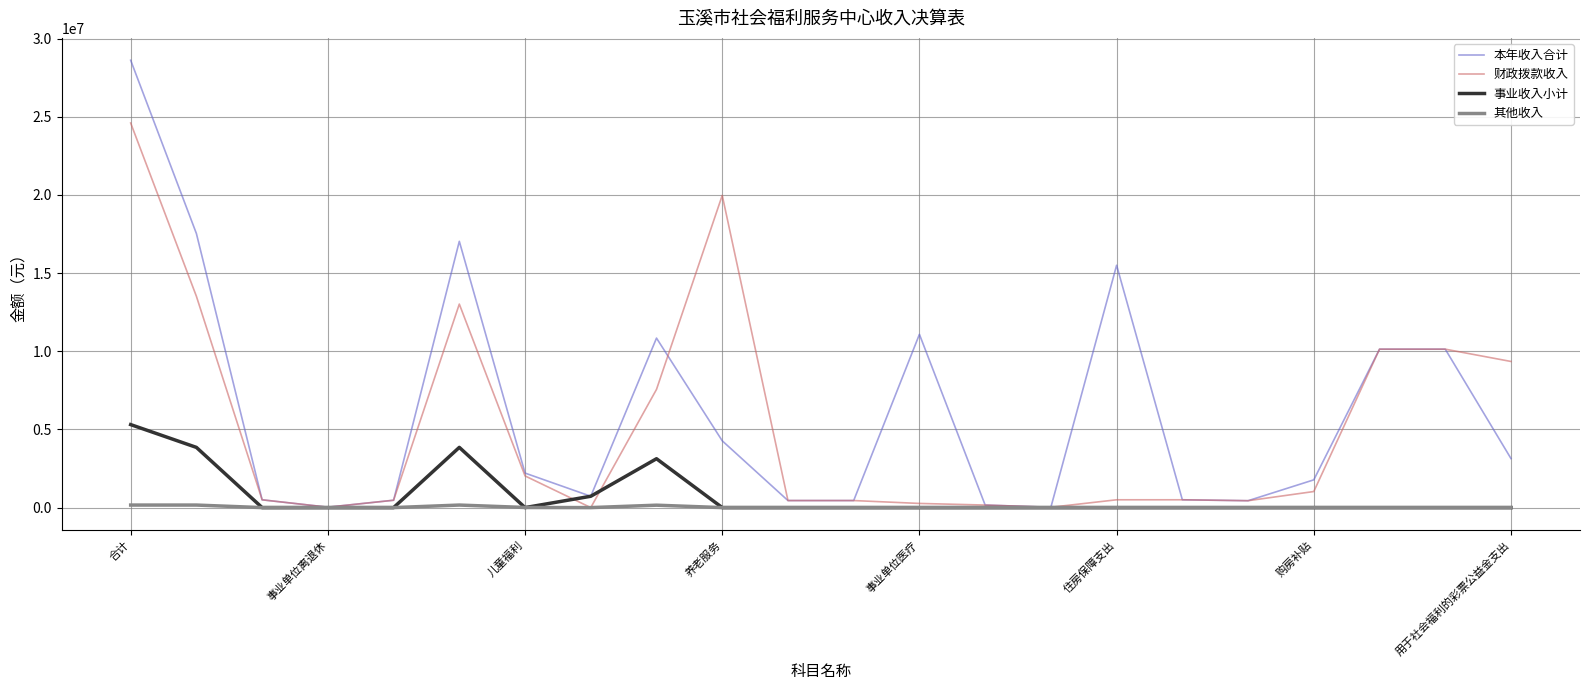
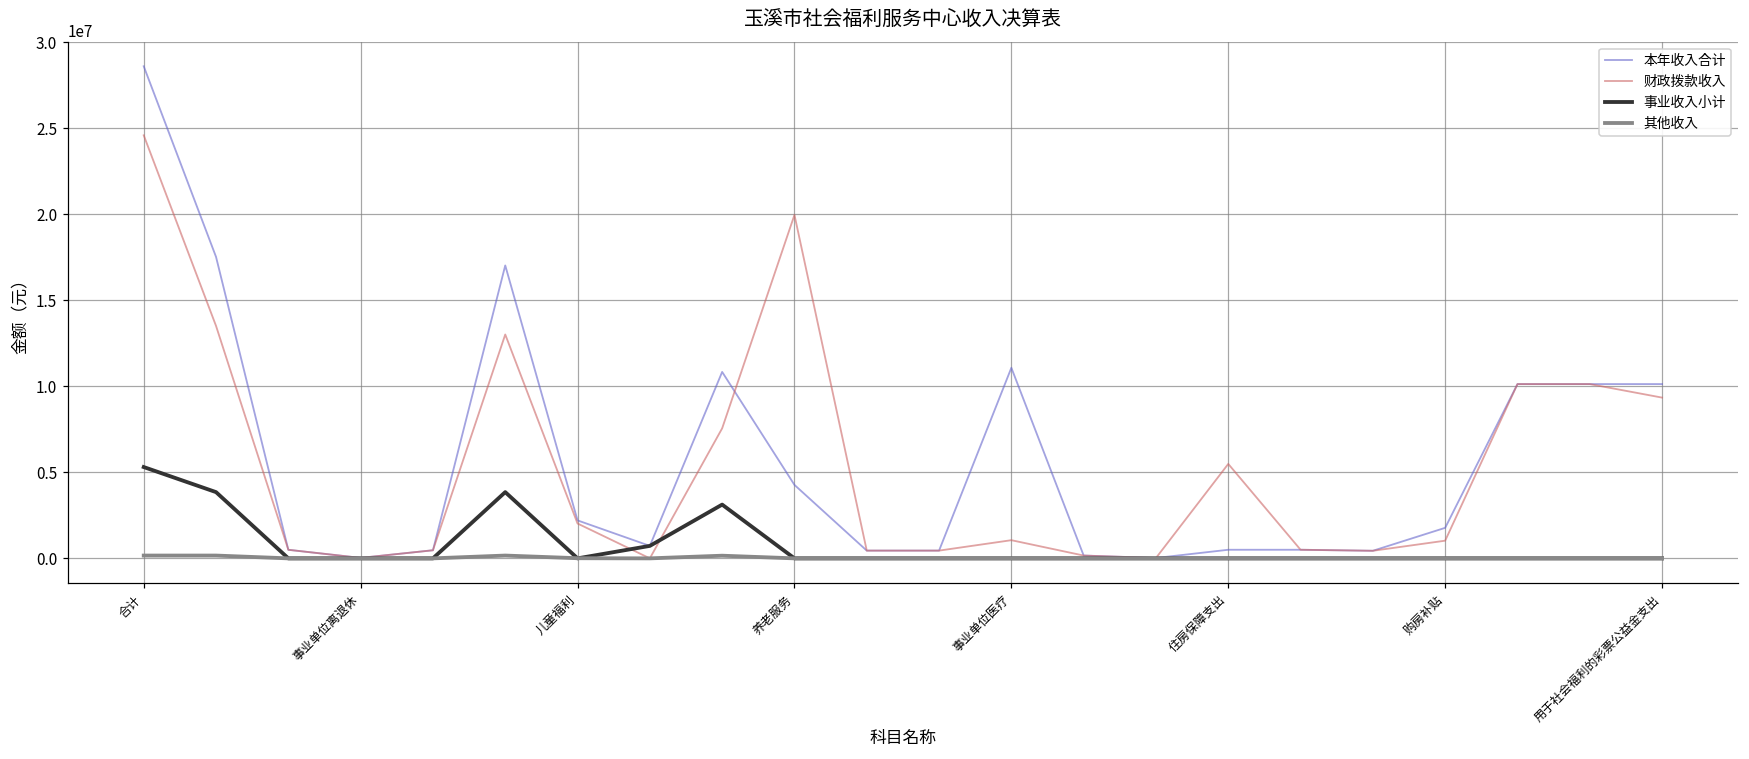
财政拨款收入, 事业单位医疗: 300000 -> 1100000
本年收入合计, 住房保障支出: 15500000 -> 500000
财政拨款收入, 住房保障支出: 500000 -> 5500000
本年收入合计, 用于社会福利的彩票公益金支出: 3100000 -> 10100000
